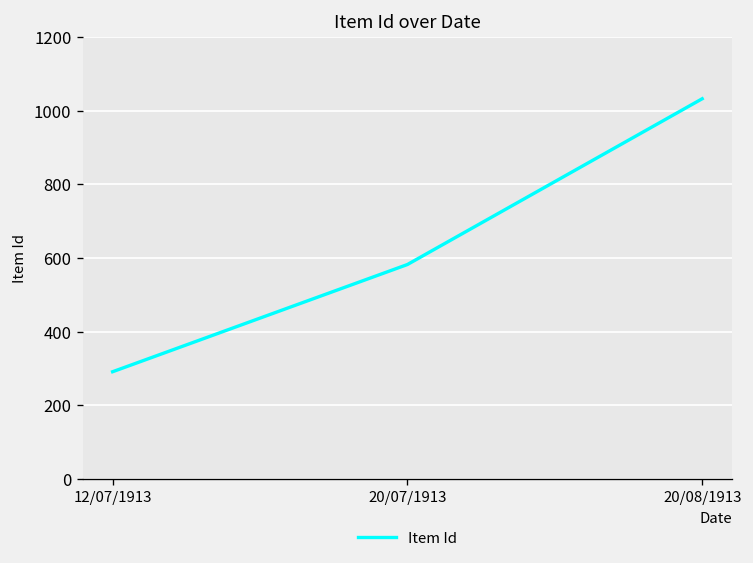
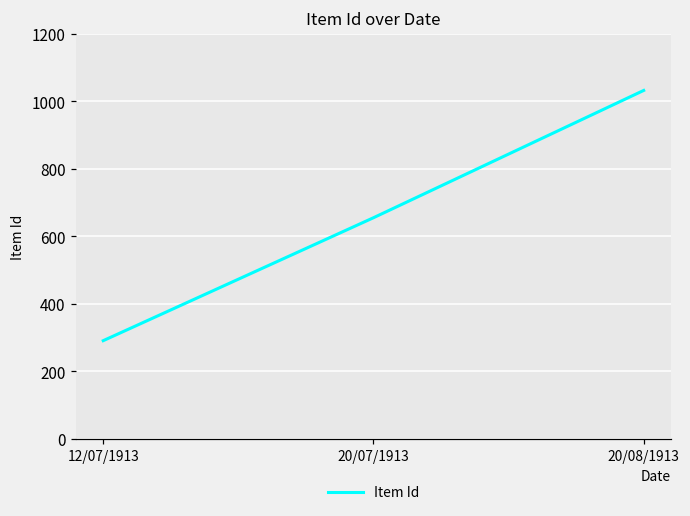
20/07/1913: 580 -> 660
